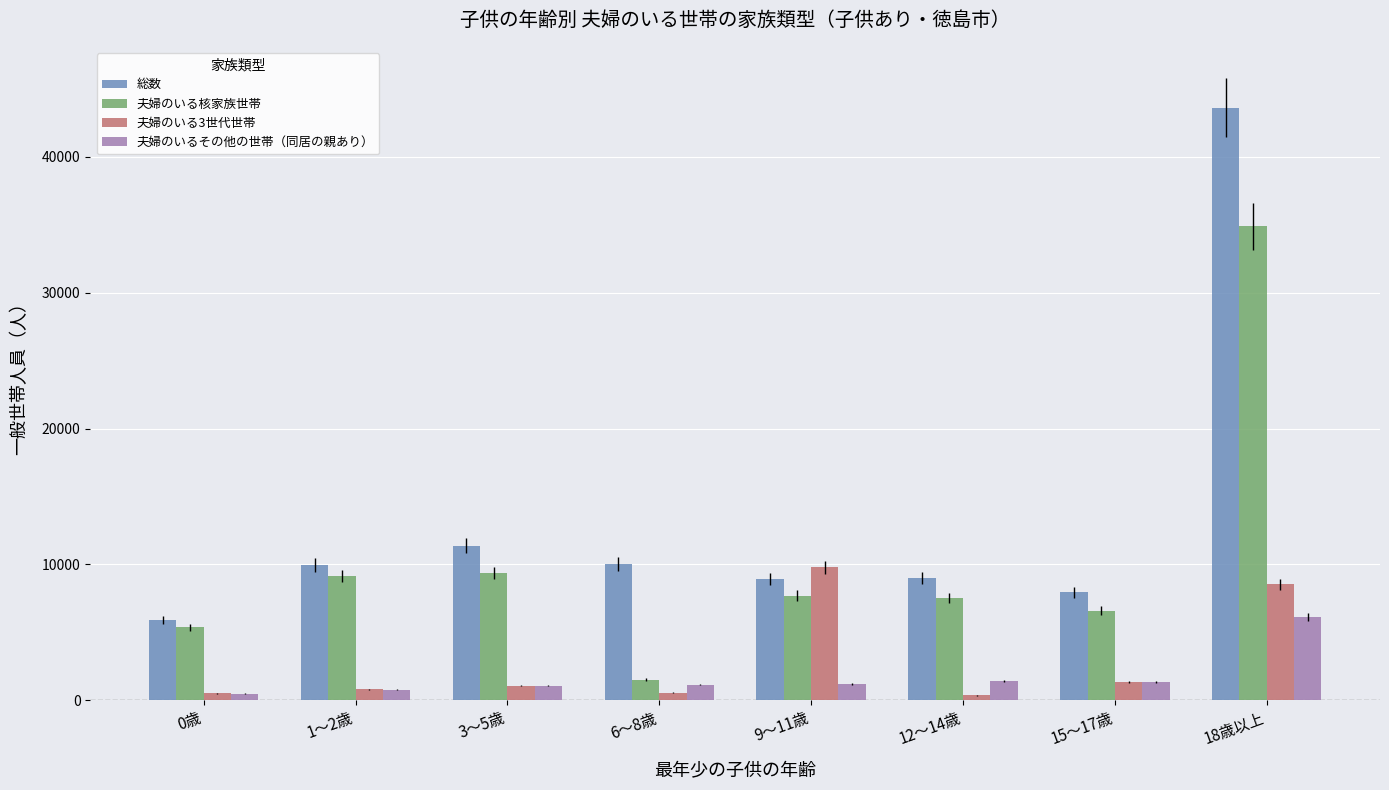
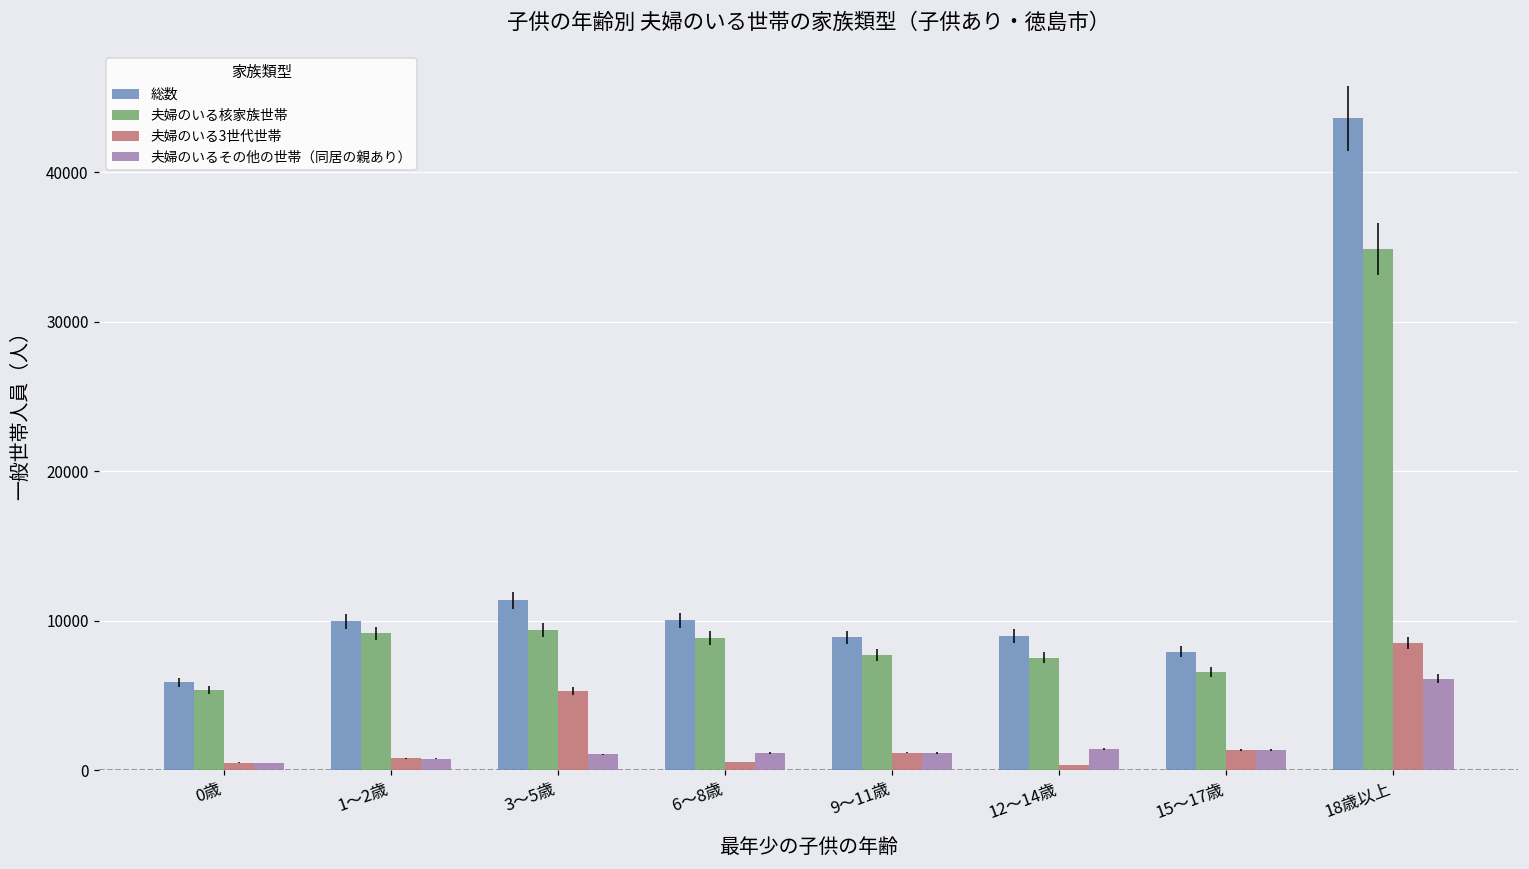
夫婦のいる3世代世帯, 3～5歳: 1100 -> 5300
夫婦のいる核家族世帯, 6～8歳: 1500 -> 8900
夫婦のいる3世代世帯, 9～11歳: 9800 -> 1200
